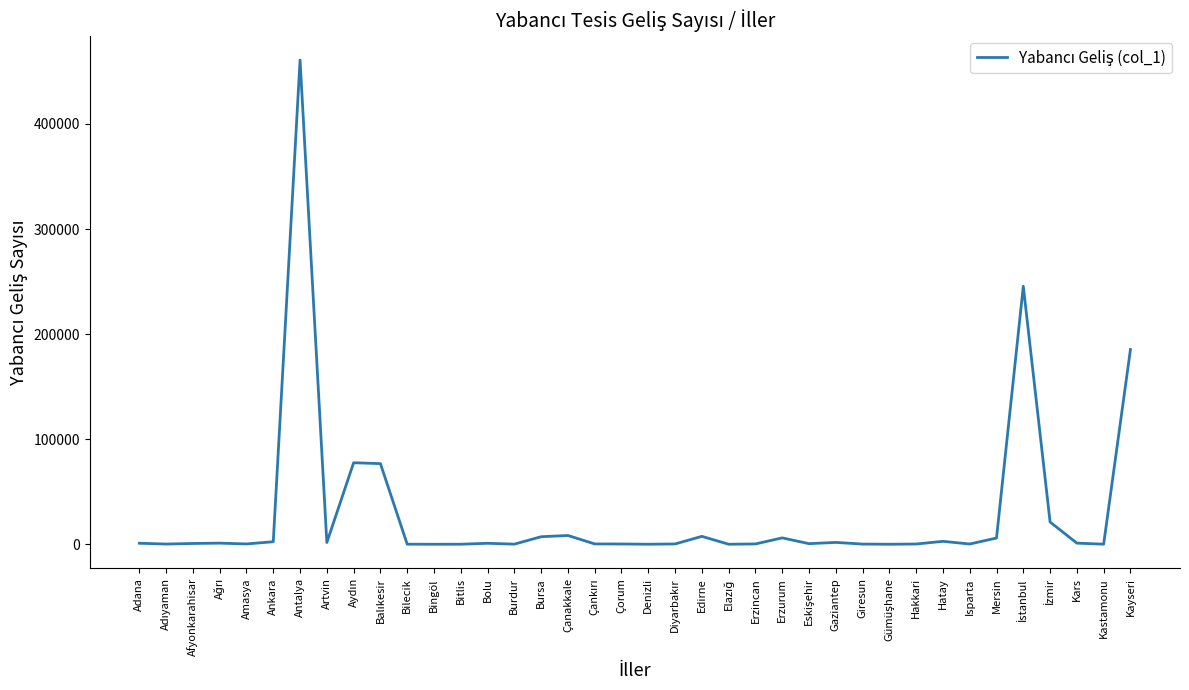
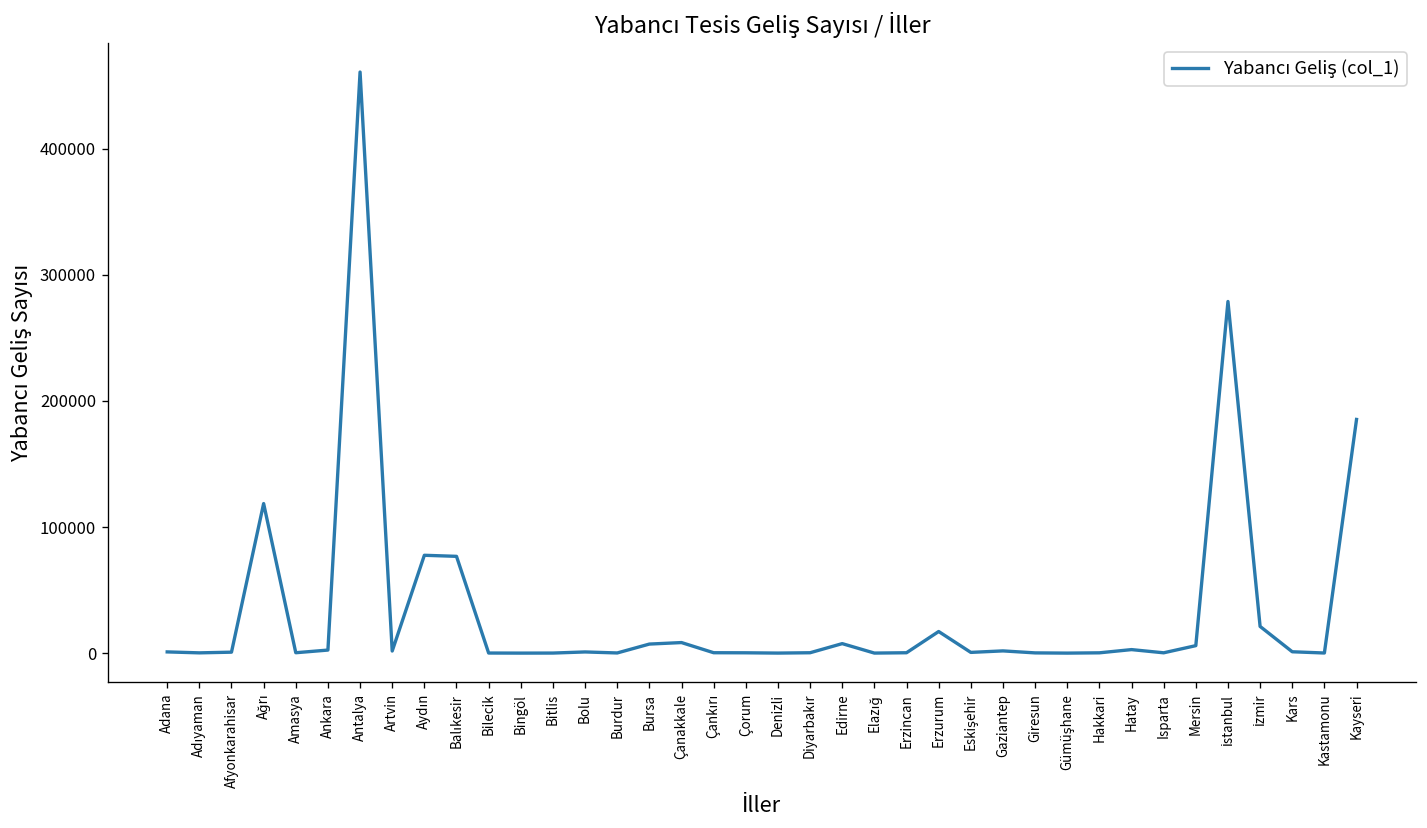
Ağrı: 1000 -> 119000
Erzurum: 6000 -> 17000
İstanbul: 246000 -> 279000
